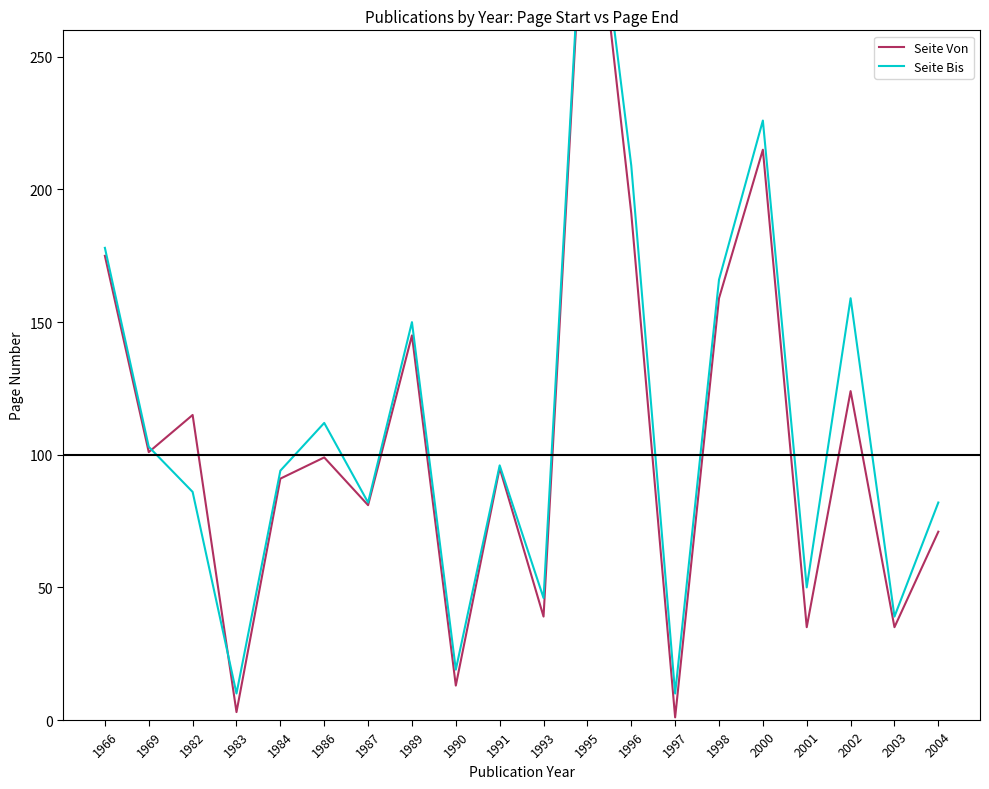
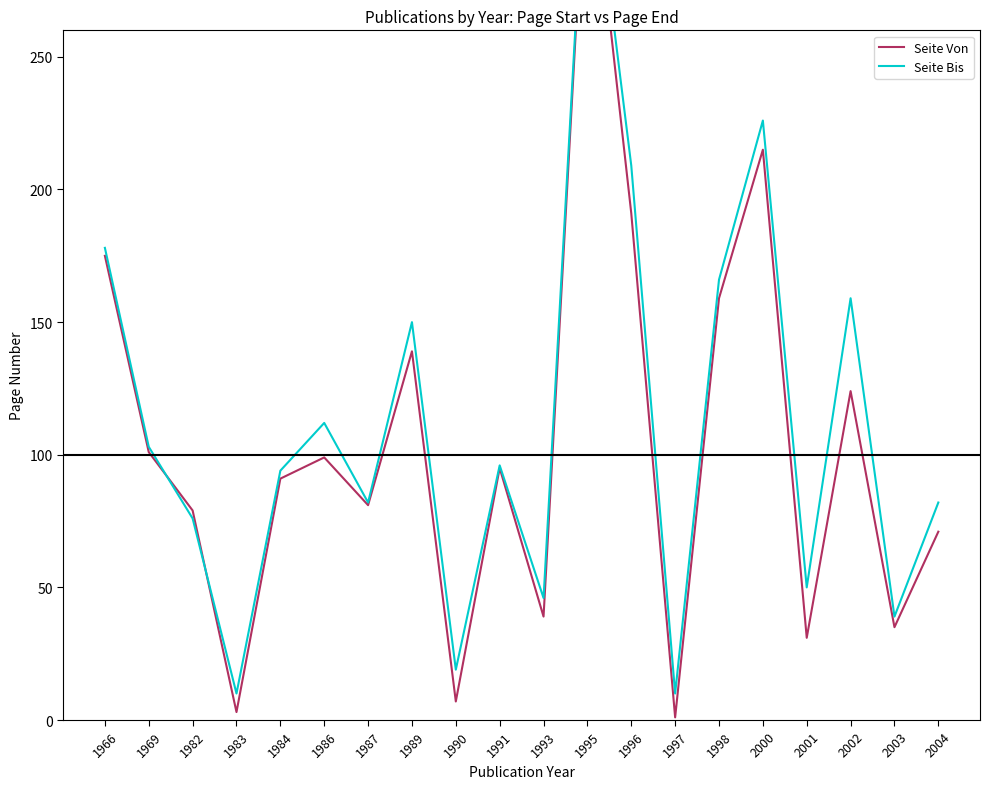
Seite Von, 1982: 115 -> 79
Seite Bis, 1982: 86 -> 76
Seite Von, 1989: 145 -> 139
Seite Von, 1990: 13 -> 7
Seite Von, 2001: 35 -> 31
